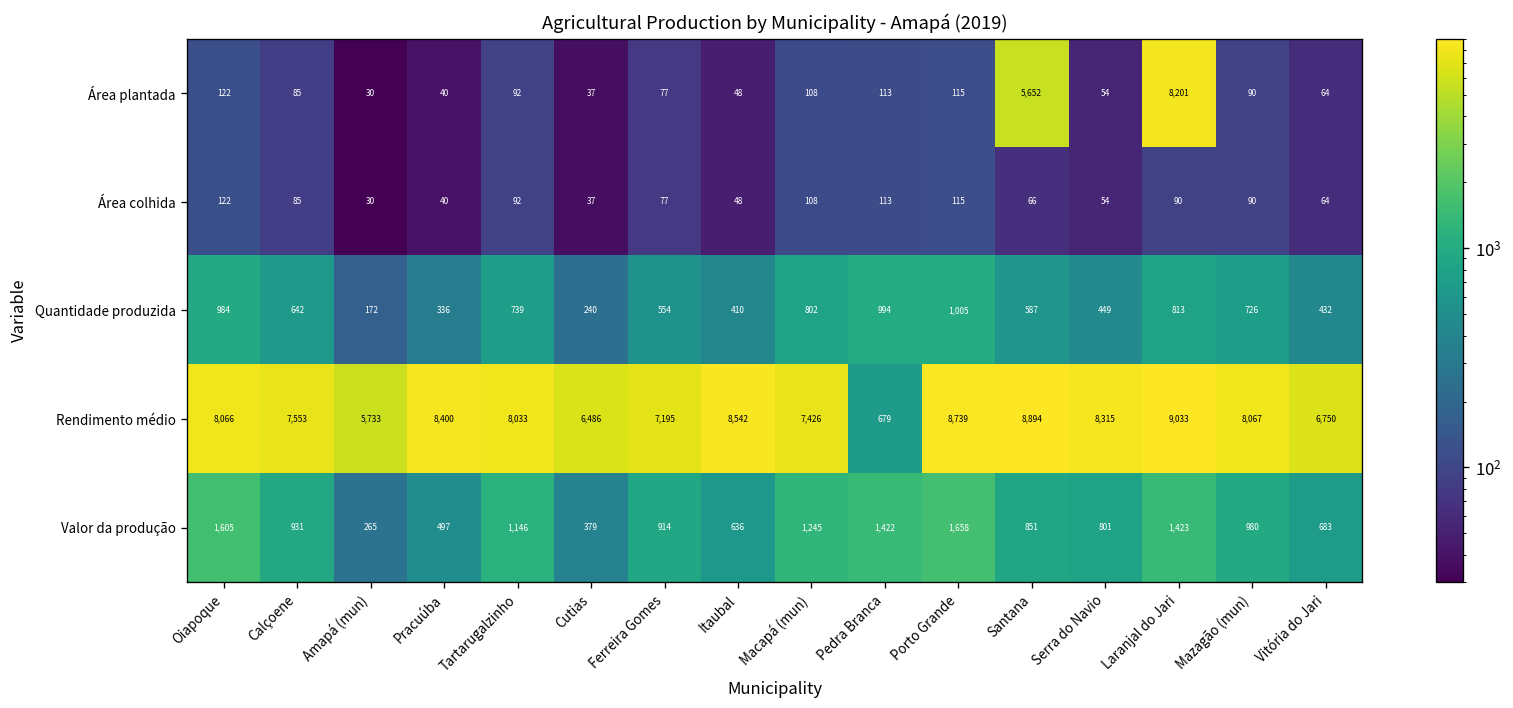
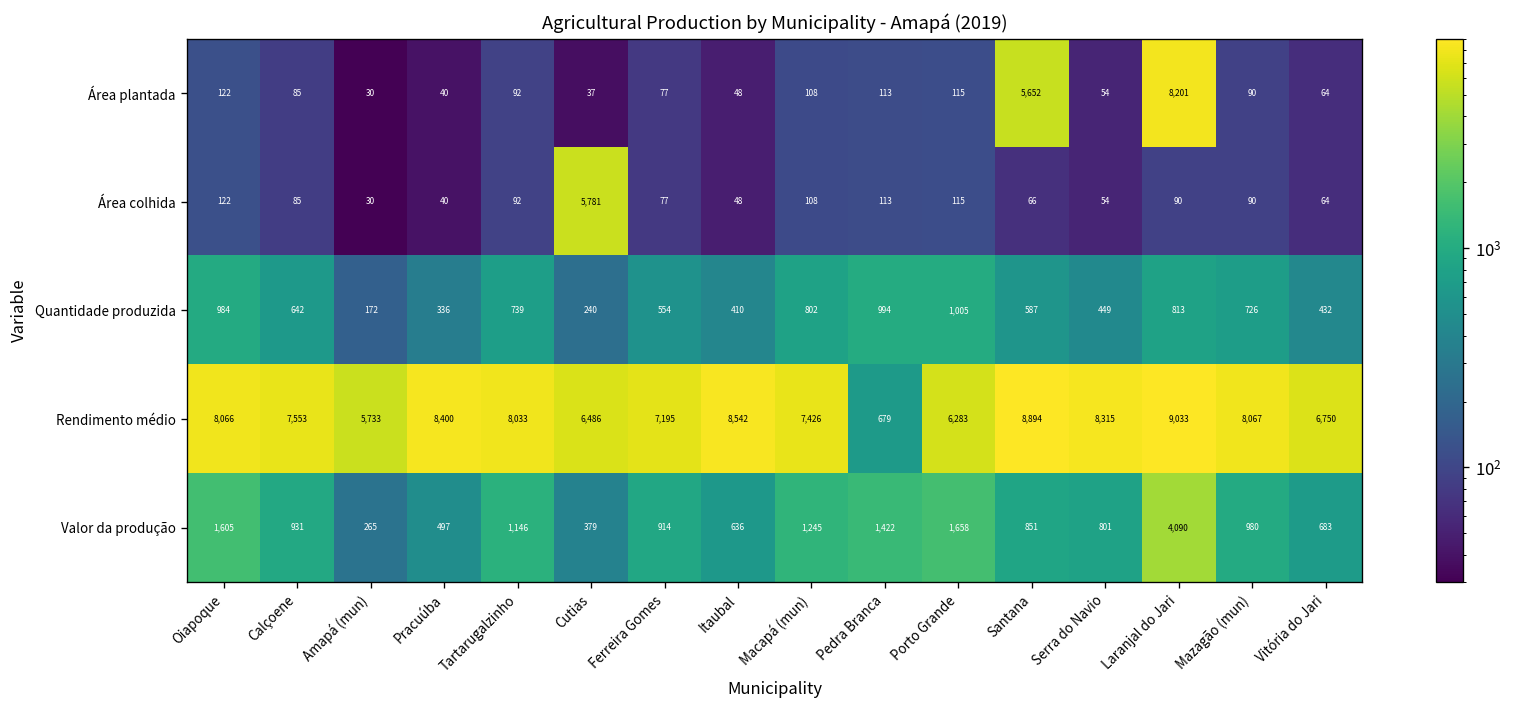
Área colhida, Cutias: 37 -> 5,781
Rendimento médio, Porto Grande: 8,739 -> 6,283
Valor da produção, Laranjal do Jari: 1,423 -> 4,090
